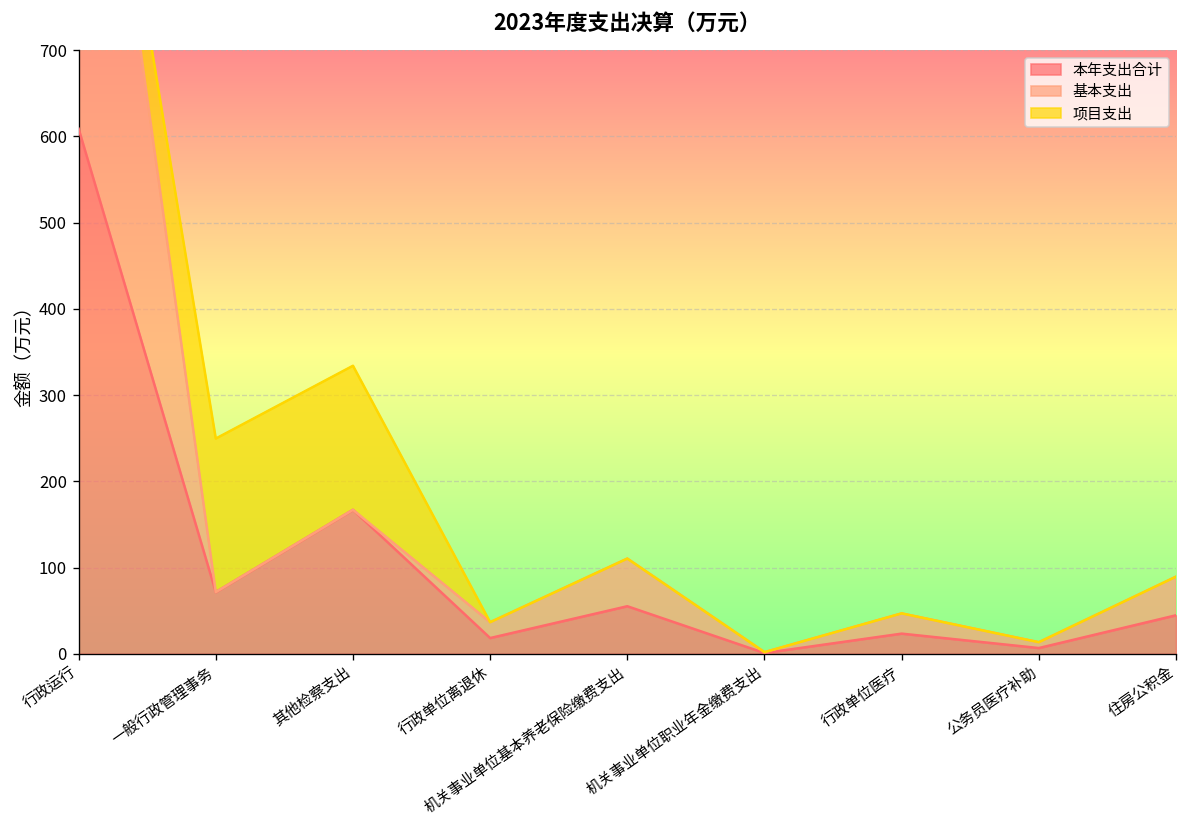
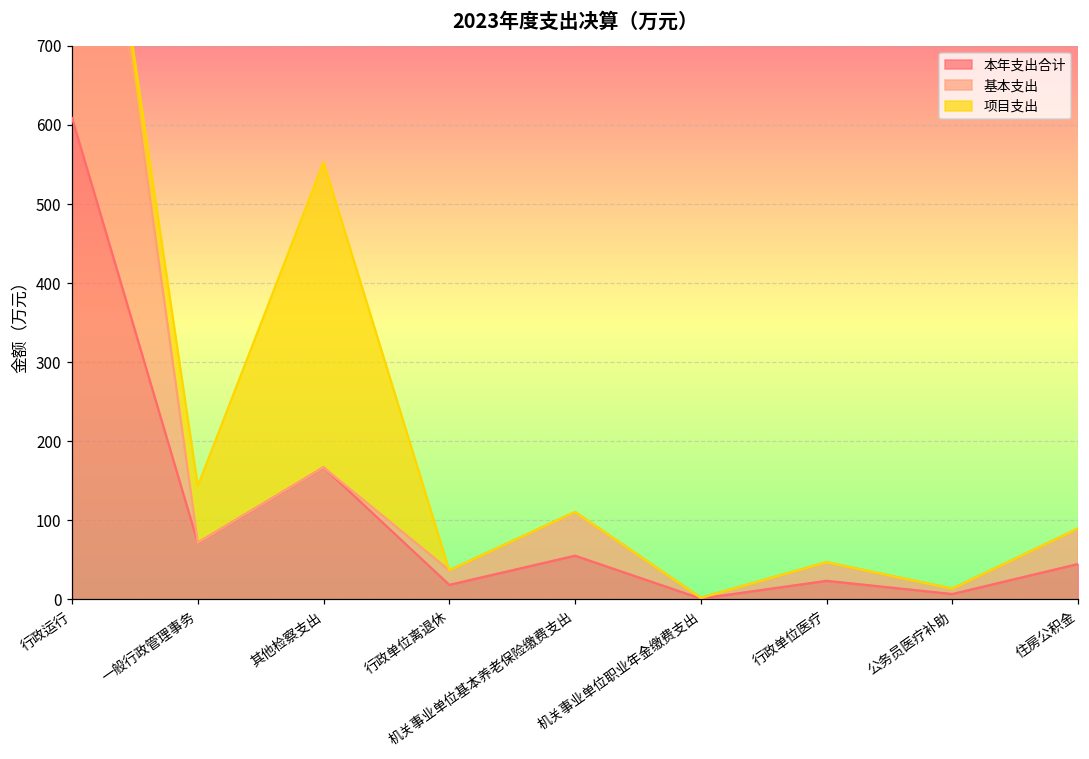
项目支出, 一般行政管理事务: 180 -> 70
项目支出, 其他检察支出: 170 -> 390
